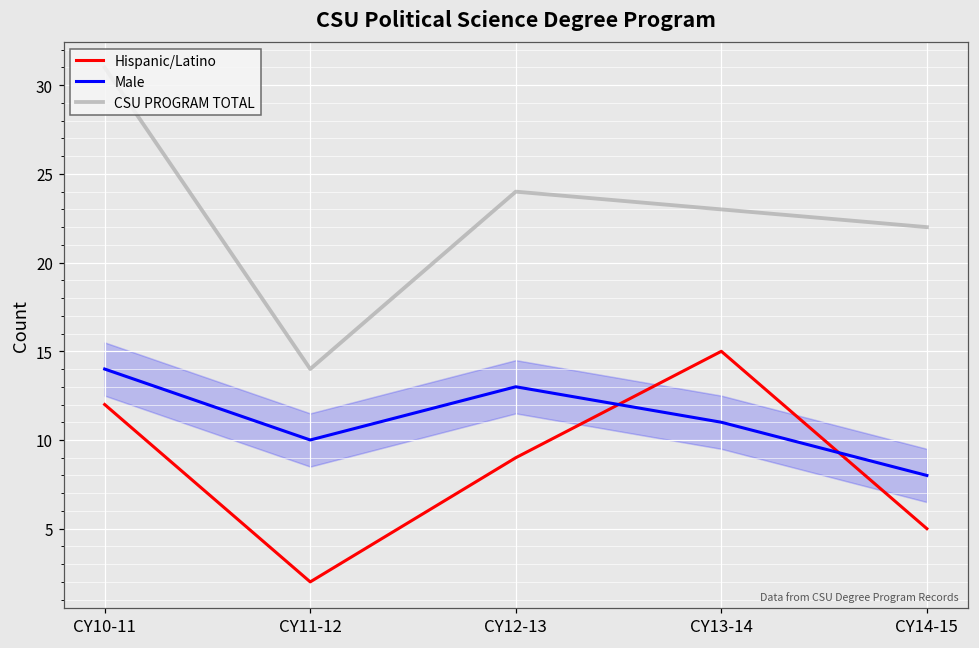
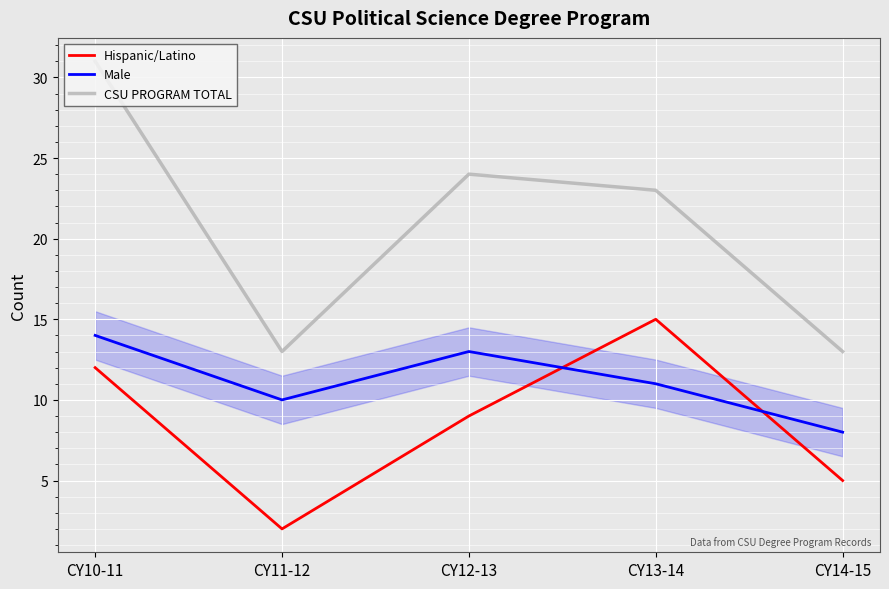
CSU PROGRAM TOTAL, CY11-12: 14 -> 13
CSU PROGRAM TOTAL, CY14-15: 22 -> 13
